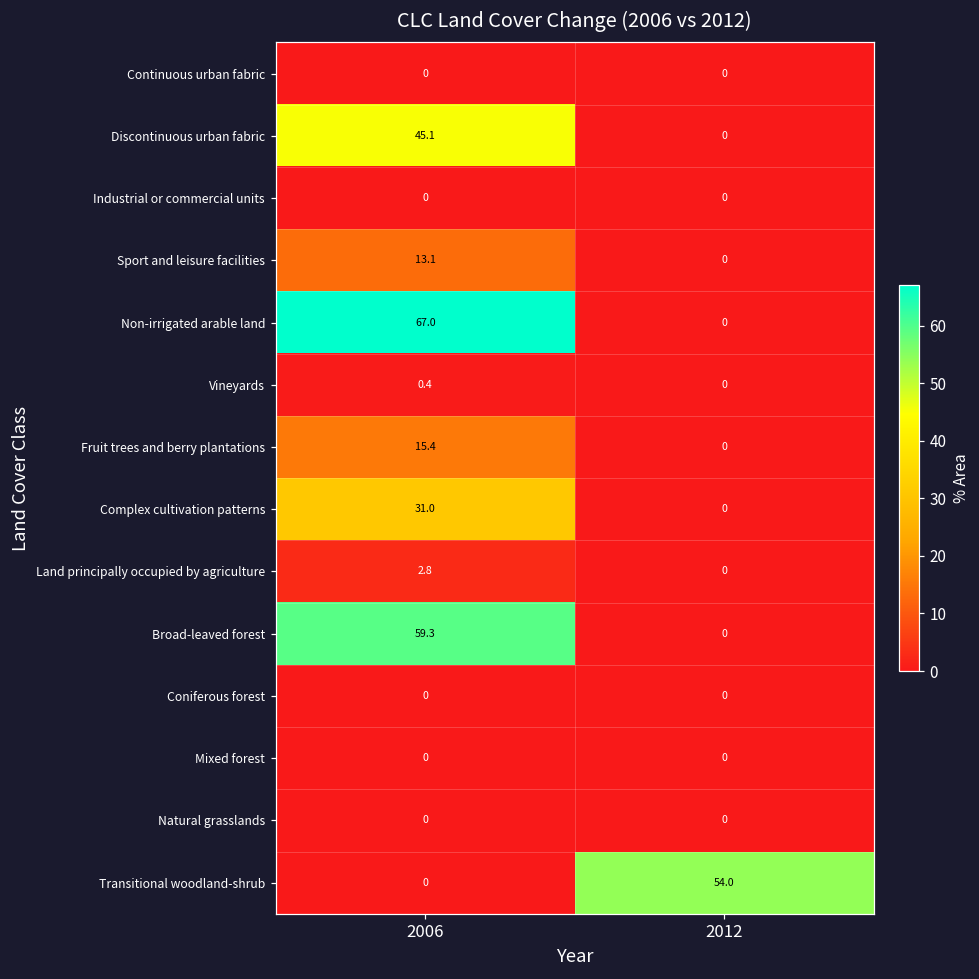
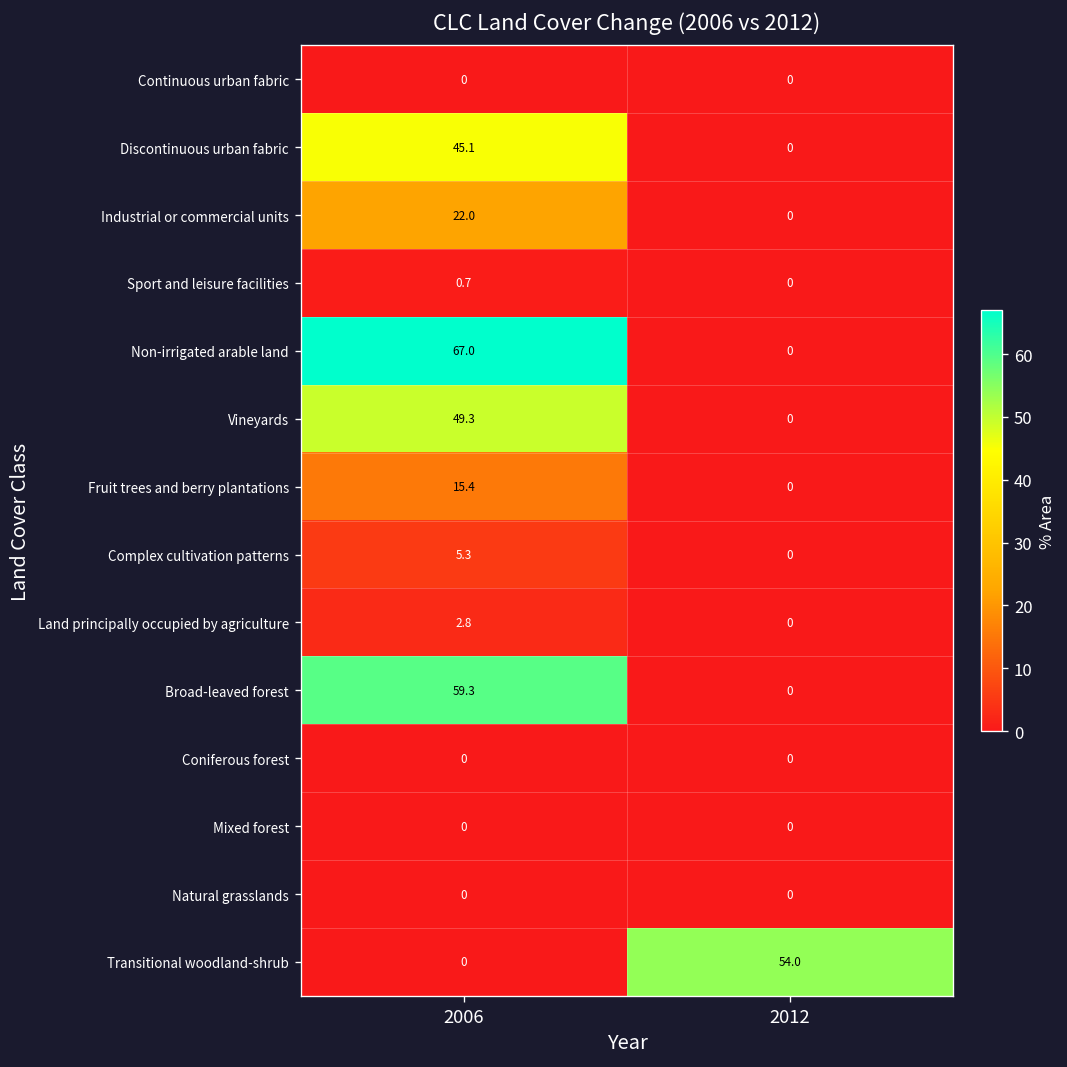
Industrial or commercial units, 2006: 0 -> 22.0
Sport and leisure facilities, 2006: 13.1 -> 0.7
Vineyards, 2006: 0.4 -> 49.3
Complex cultivation patterns, 2006: 31.0 -> 5.3
